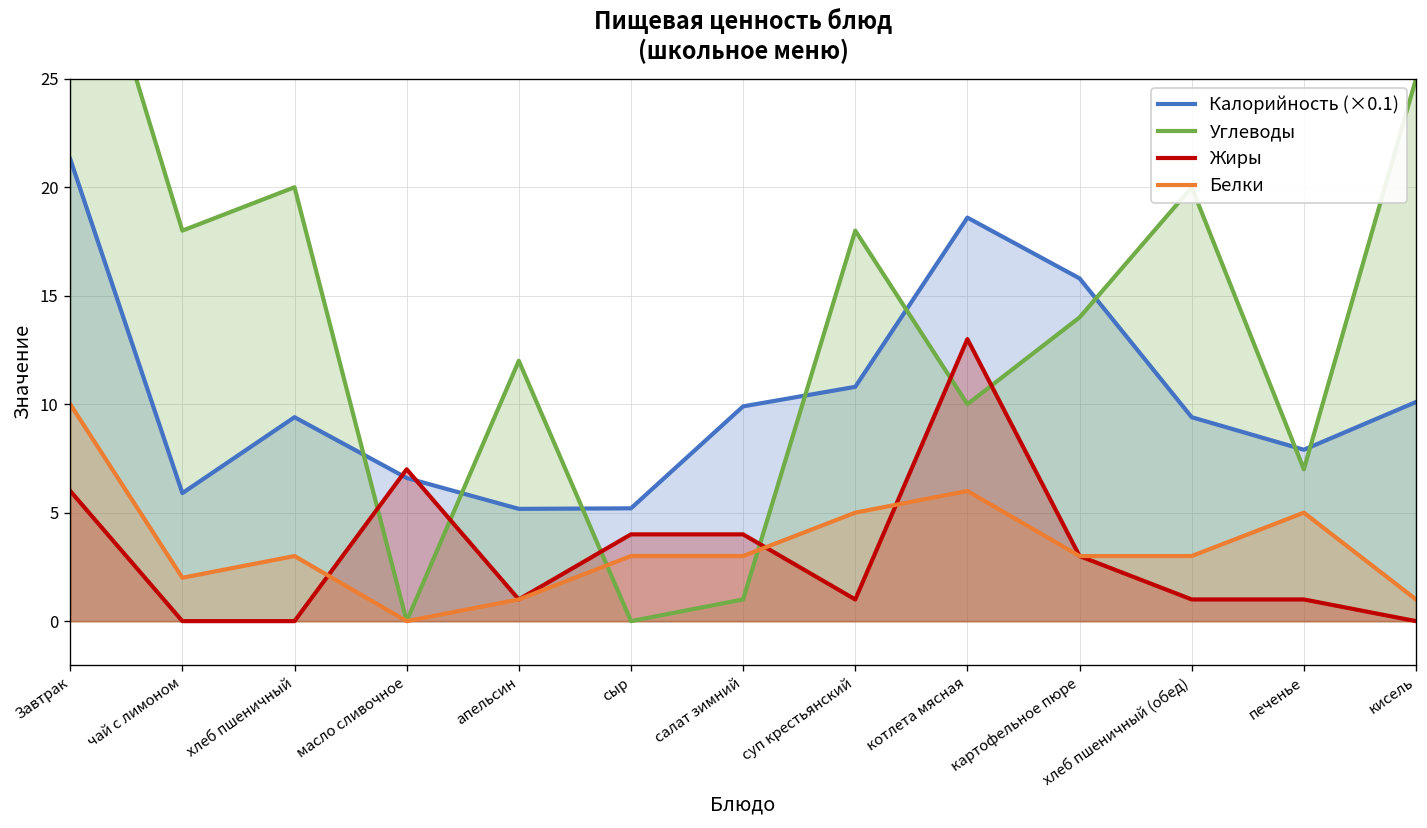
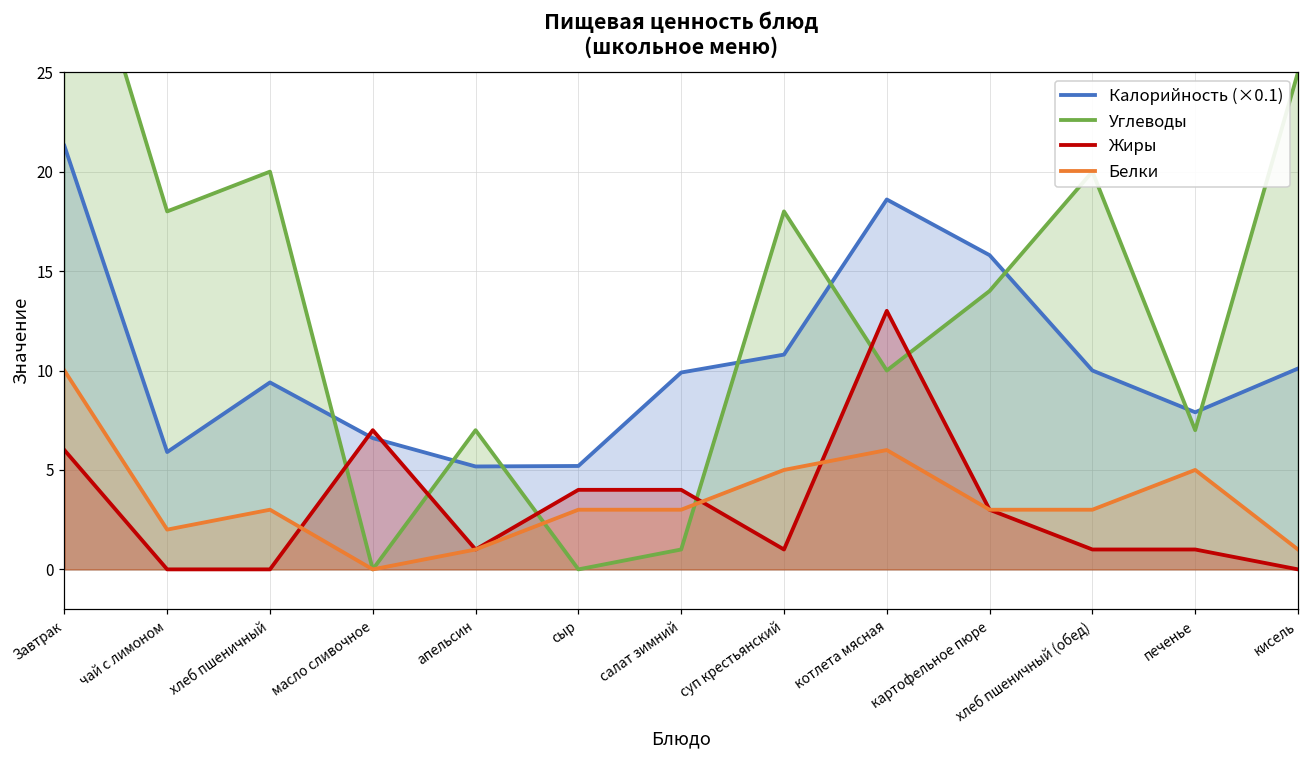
Углеводы, апельсин: 12 -> 7
Калорийность (×0.1), хлеб пшеничный (обед): 9.4 -> 10.0
